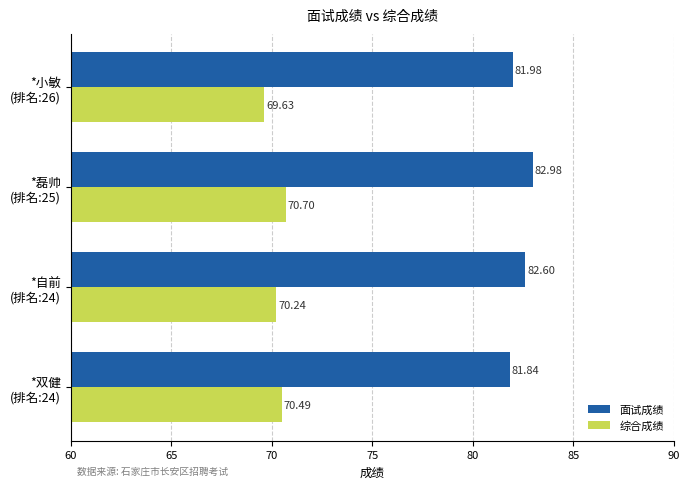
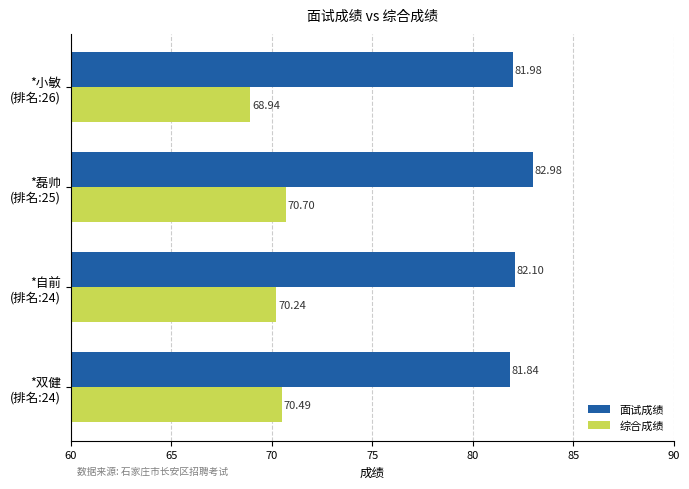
综合成绩, *小敏 (排名:26): 69.63 -> 68.94
面试成绩, *自前 (排名:24): 82.60 -> 82.10
